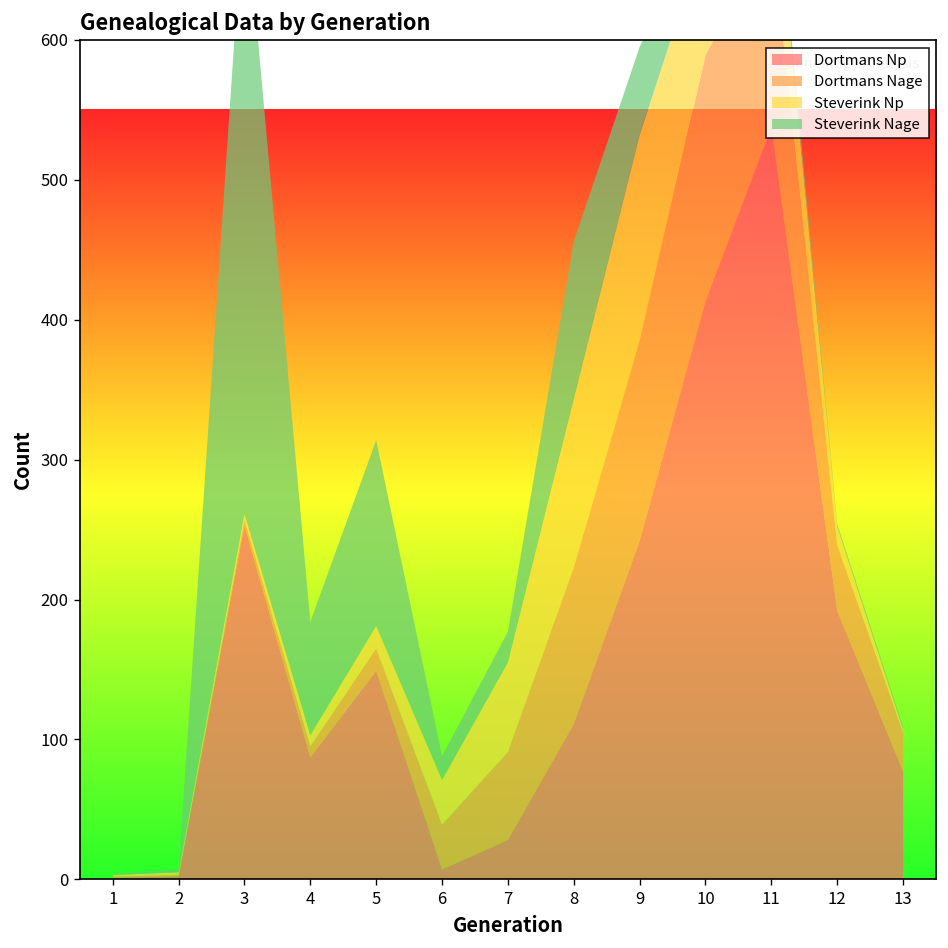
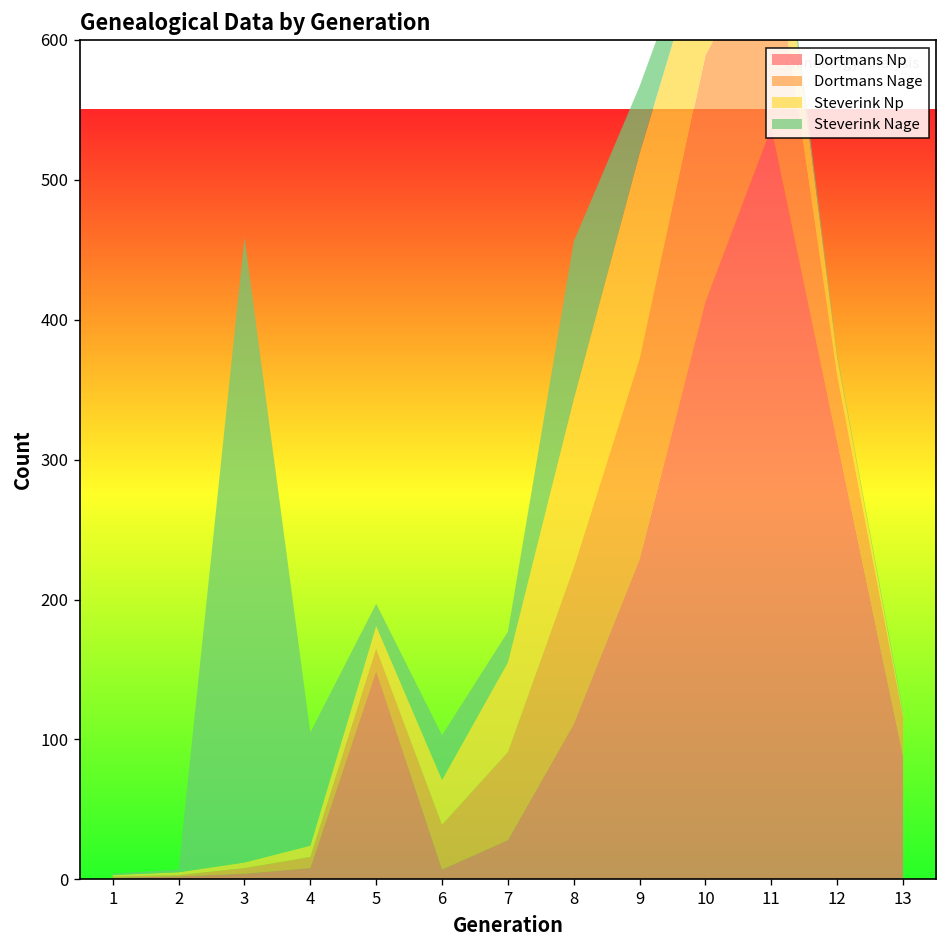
Dortmans Np, 3: 253 -> 4
Dortmans Np, 4: 87 -> 8
Steverink Nage, 5: 133 -> 16
Steverink Nage, 6: 17 -> 32
Dortmans Np, 9: 242 -> 229
Steverink Nage, 9: 63 -> 48
Dortmans Np, 12: 192 -> 313
Dortmans Np, 13: 77 -> 88
